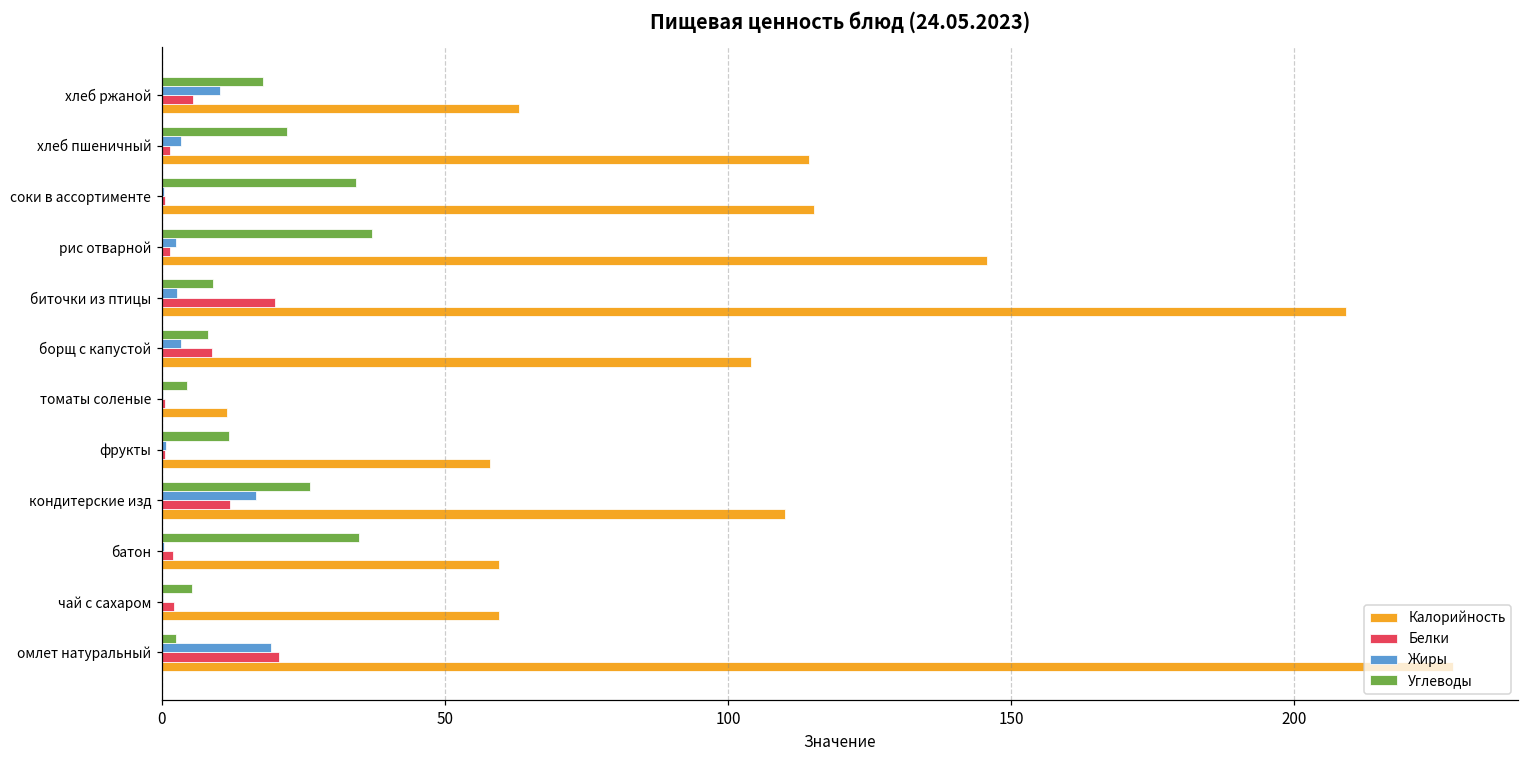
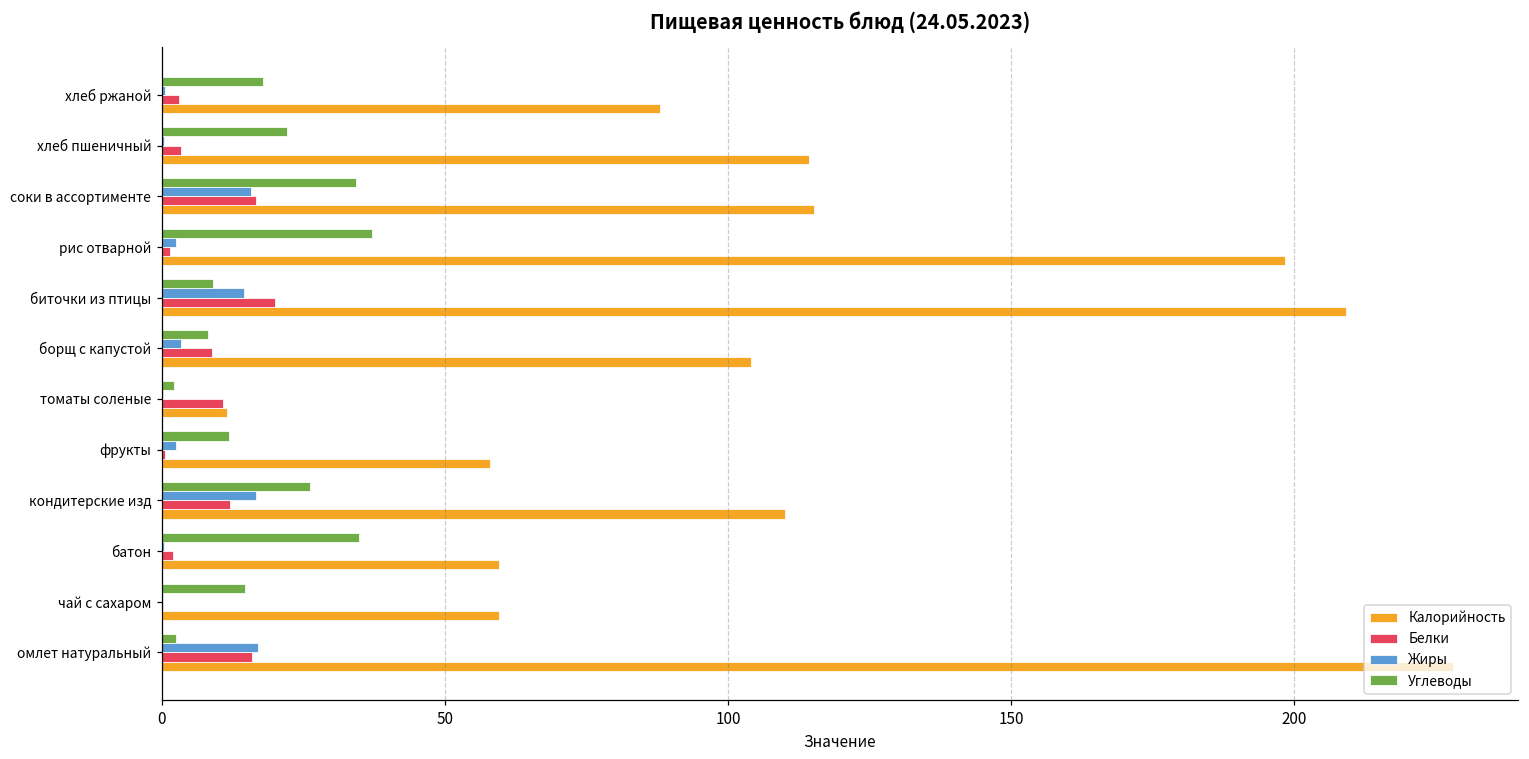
Жиры, хлеб ржаной: 10 -> 1
Белки, хлеб ржаной: 5 -> 3
Калорийность, хлеб ржаной: 63 -> 88
Жиры, хлеб пшеничный: 3 -> 0
Белки, хлеб пшеничный: 1 -> 3
Жиры, соки в ассортименте: 0 -> 16
Белки, соки в ассортименте: 1 -> 17
Калорийность, рис отварной: 146 -> 198
Жиры, биточки из птицы: 3 -> 15
Углеводы, томаты соленые: 5 -> 2
Белки, томаты соленые: 1 -> 11
Жиры, фрукты: 1 -> 2
Углеводы, чай с сахаром: 5 -> 15
Белки, чай с сахаром: 2 -> 0
Жиры, омлет натуральный: 19 -> 17
Белки, омлет натуральный: 21 -> 16
